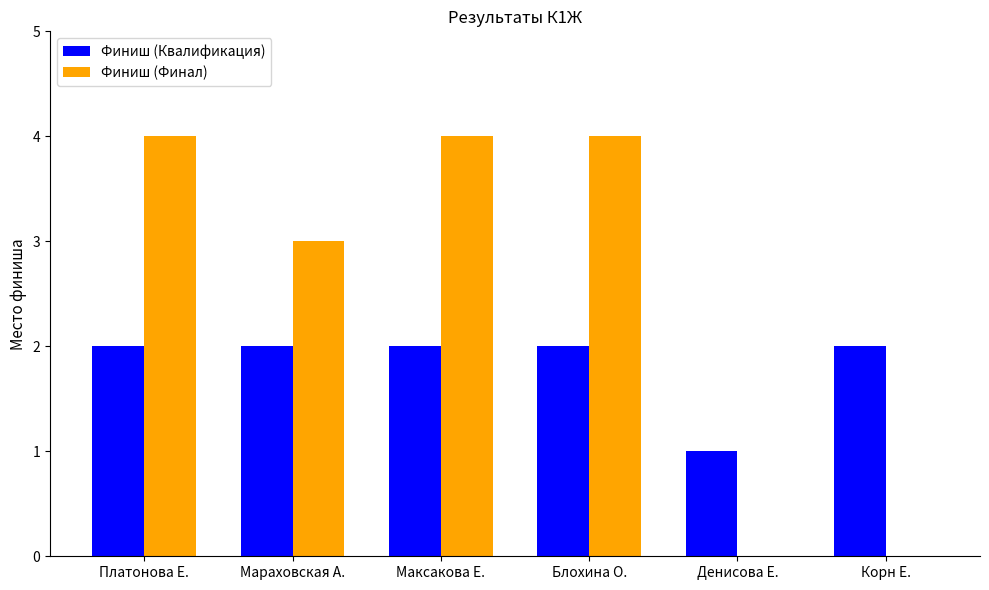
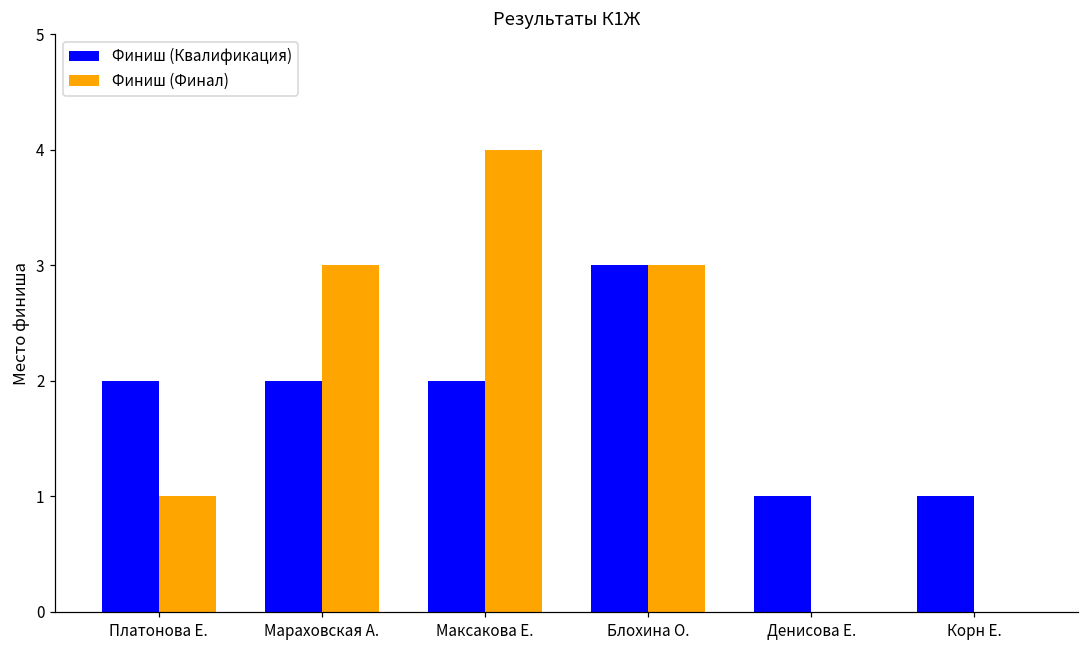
Финиш (Финал), Платонова Е.: 4 -> 1
Финиш (Квалификация), Блохина О.: 2 -> 3
Финиш (Финал), Блохина О.: 4 -> 3
Финиш (Квалификация), Корн Е.: 2 -> 1
